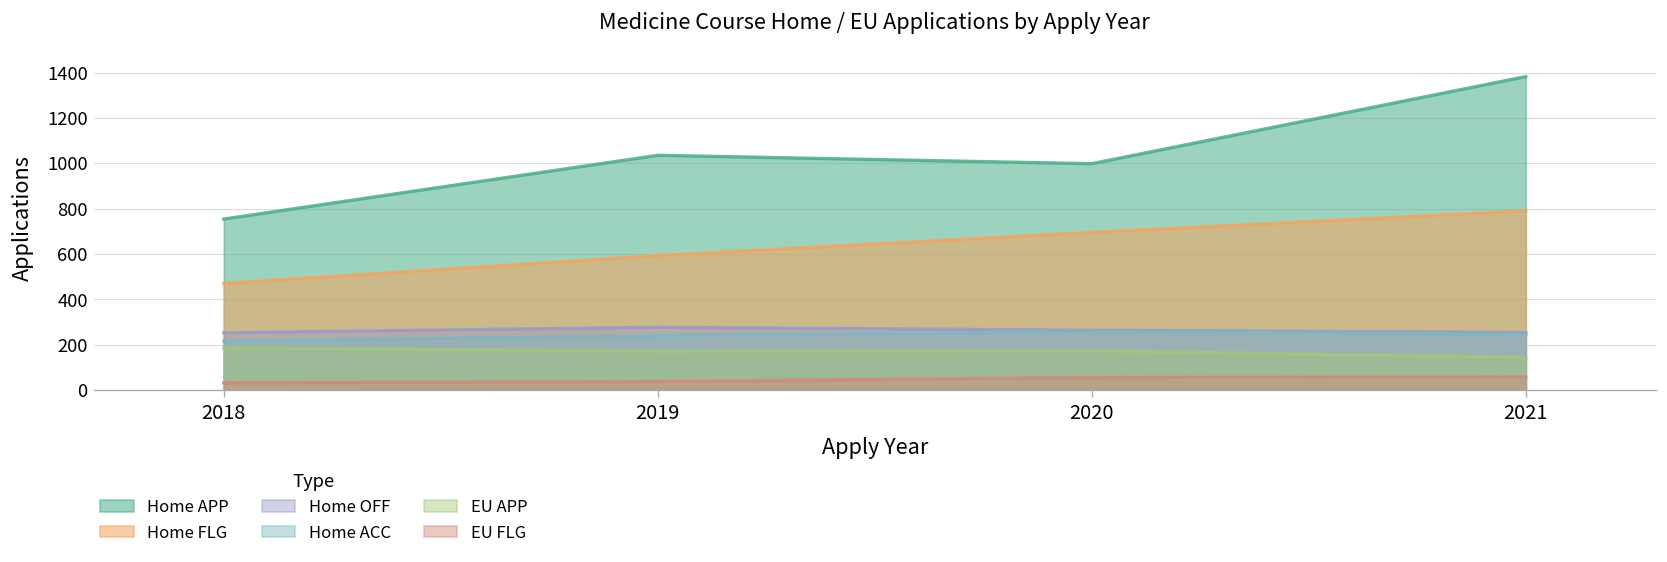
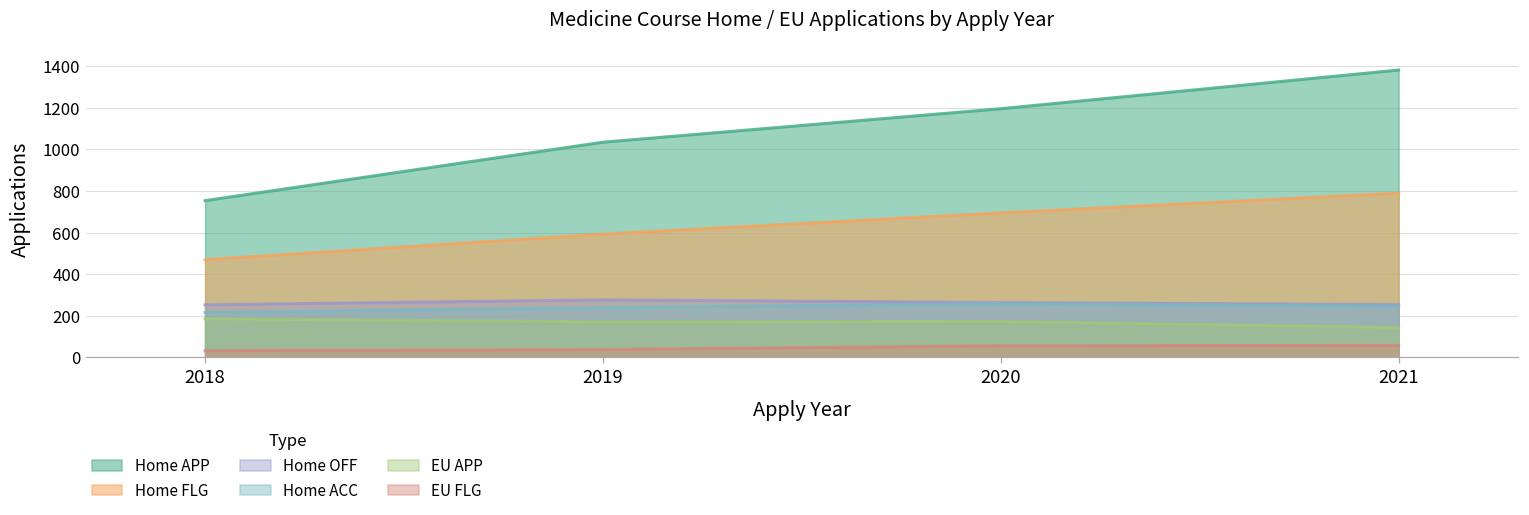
Home APP, 2020: 1000 -> 1200
